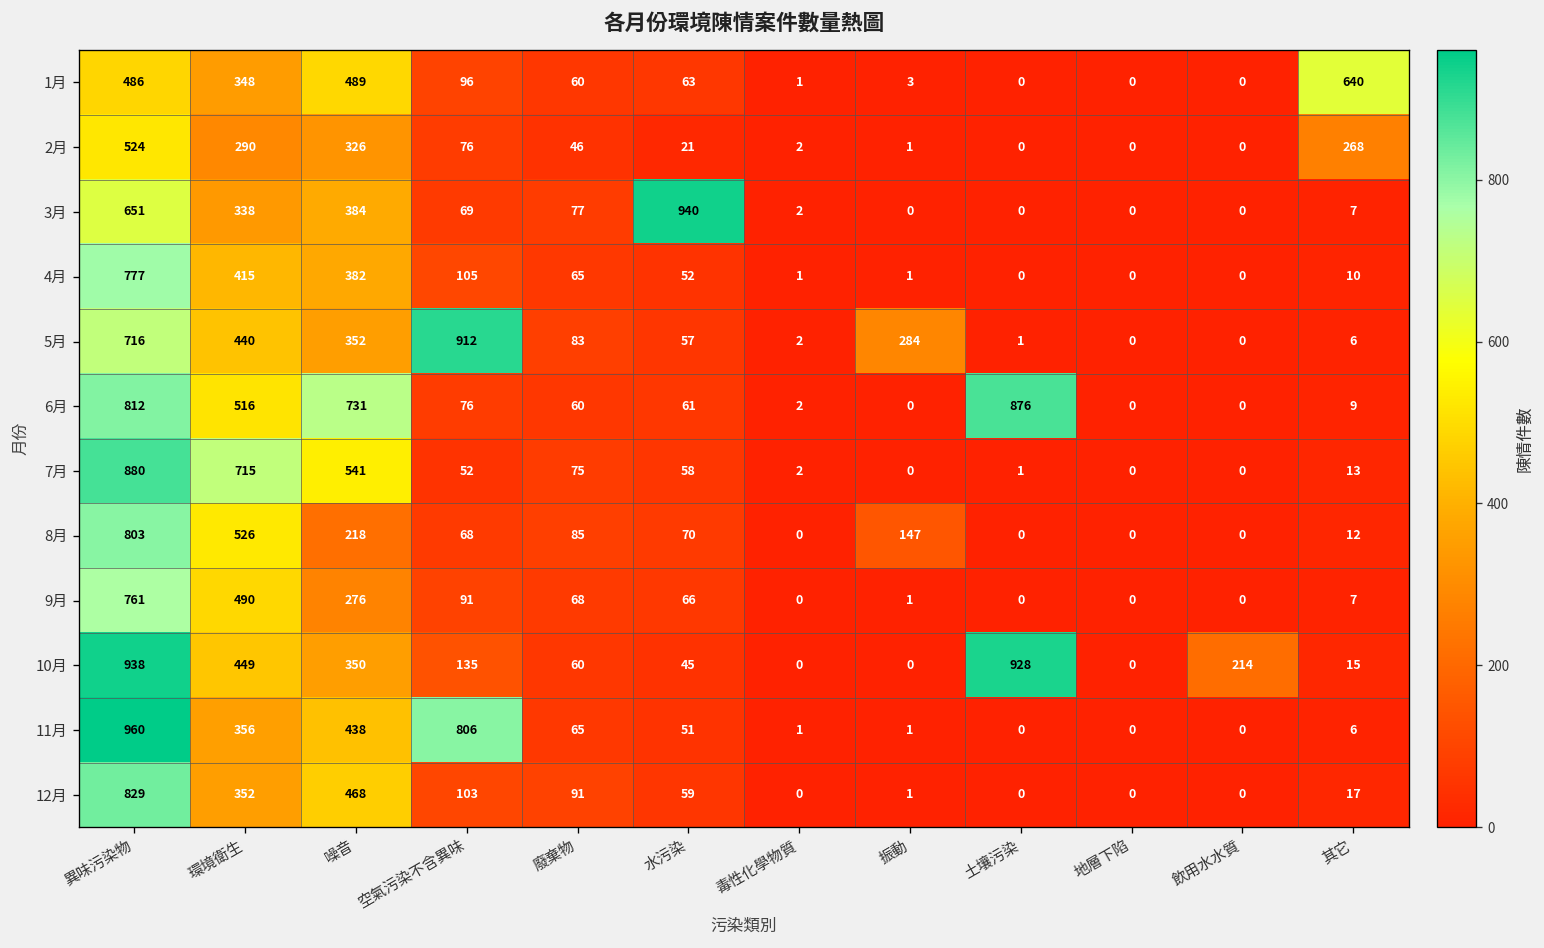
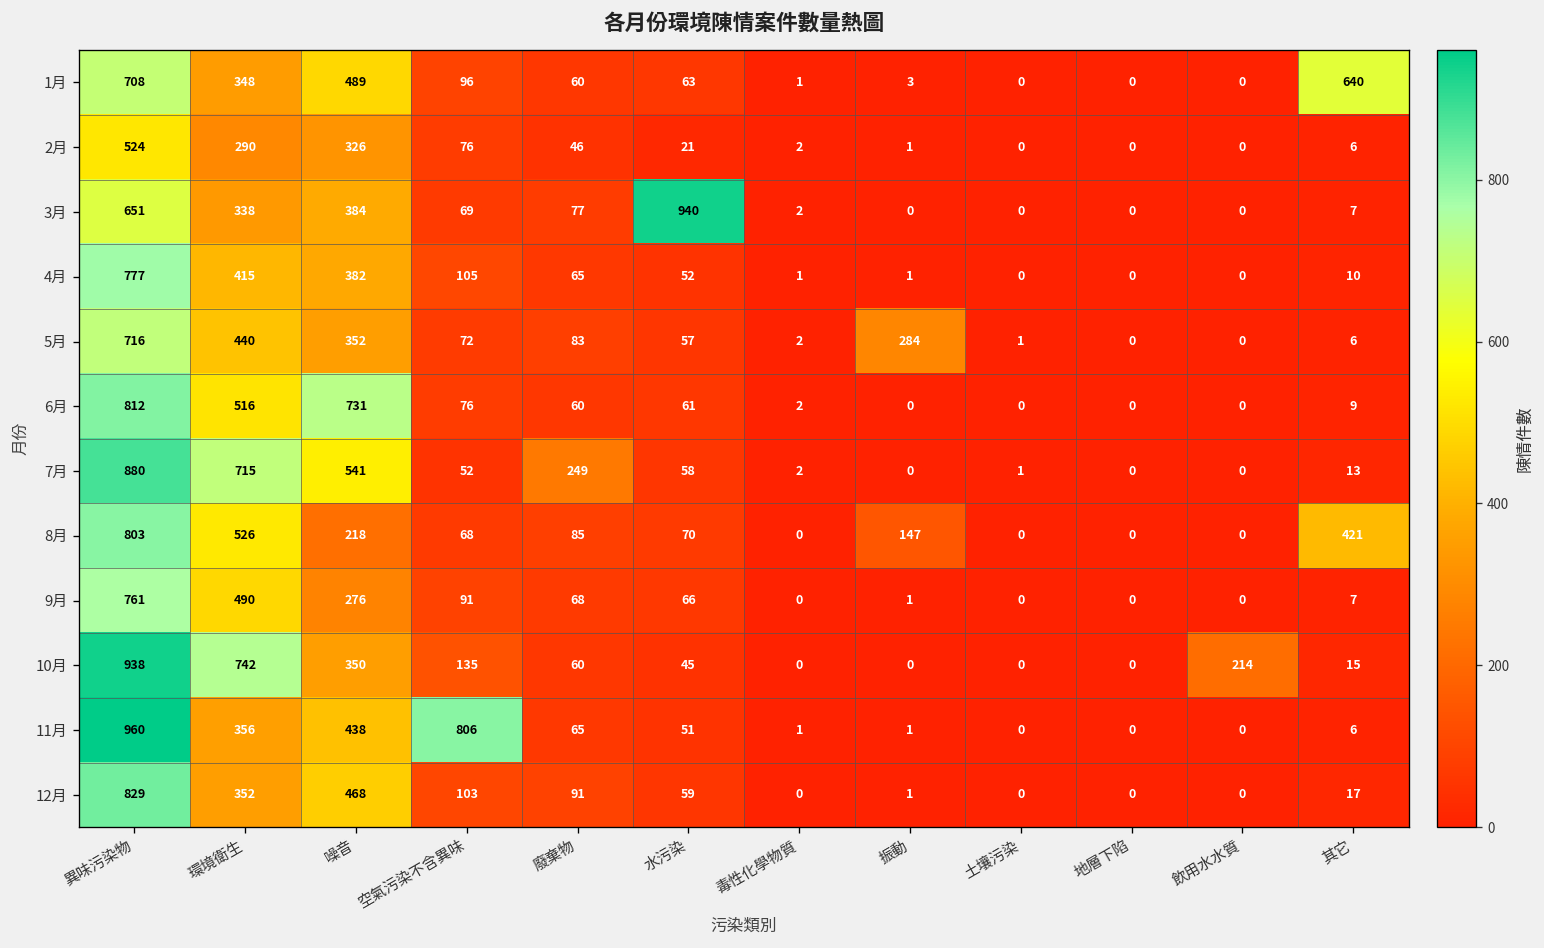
1月, 異味污染物: 486 -> 708
2月, 其它: 268 -> 6
5月, 空氣污染不含異味: 912 -> 72
6月, 土壤污染: 876 -> 0
7月, 廢棄物: 75 -> 249
8月, 其它: 12 -> 421
10月, 環境衛生: 449 -> 742
10月, 土壤污染: 928 -> 0
